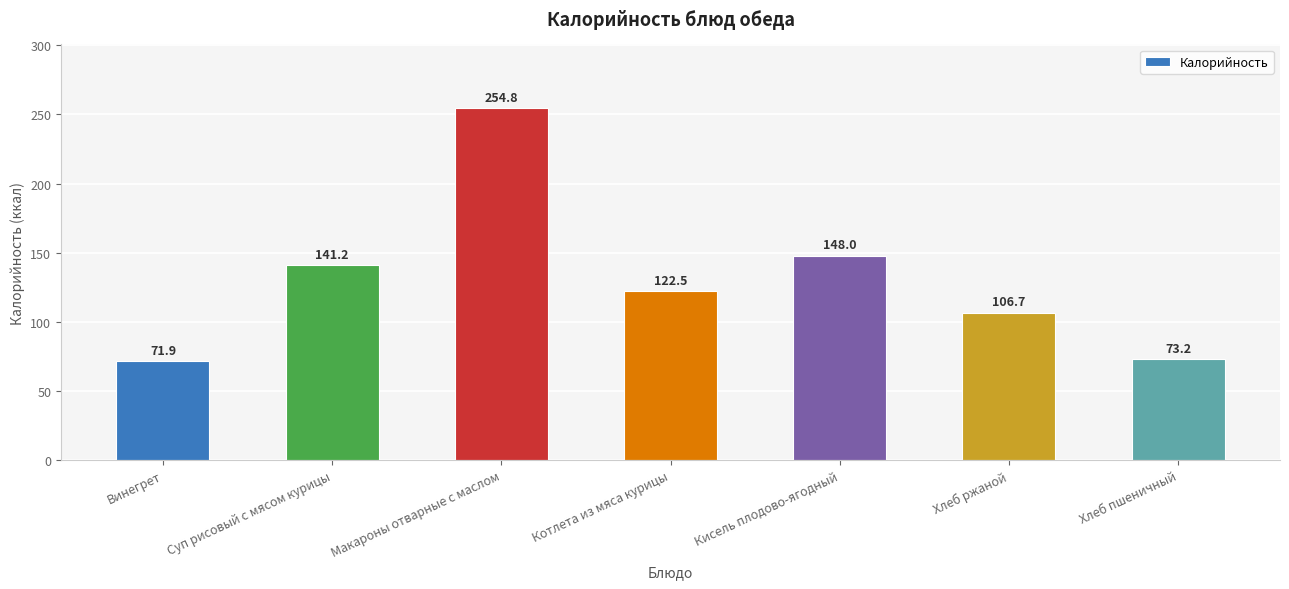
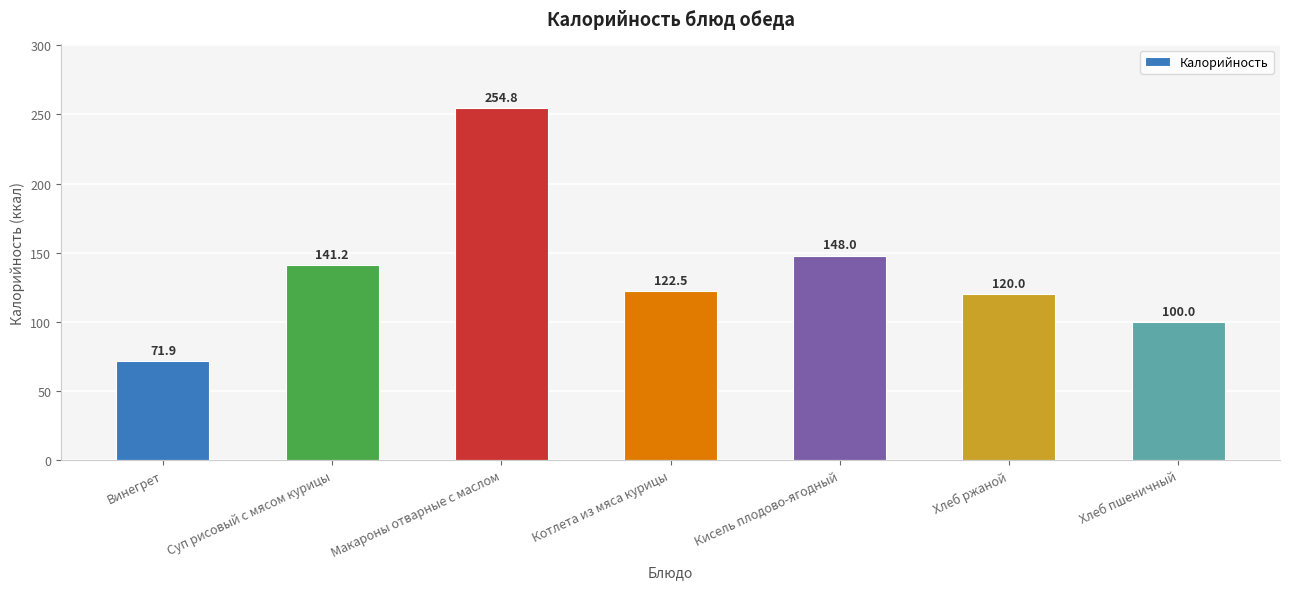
Хлеб ржаной: 106.7 -> 120.0
Хлеб пшеничный: 73.2 -> 100.0
